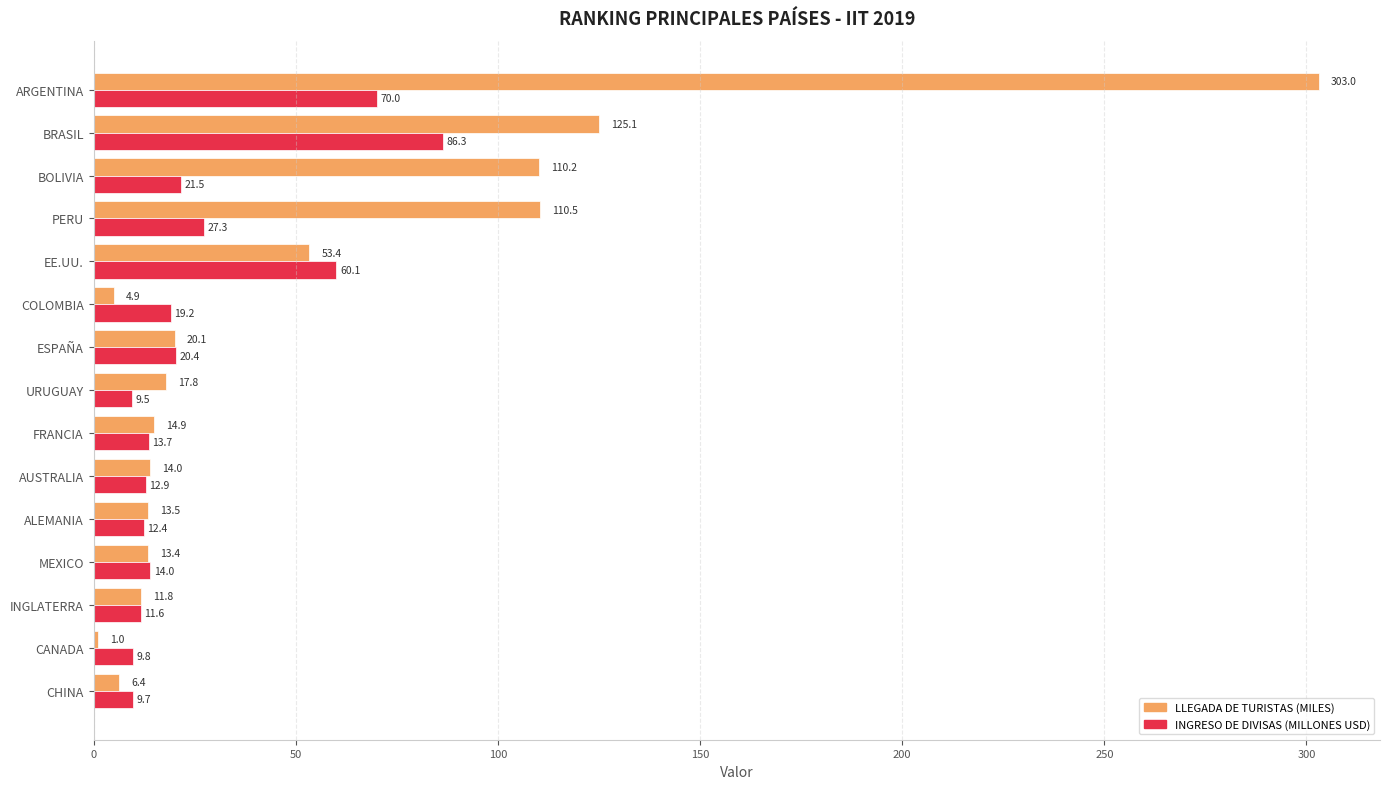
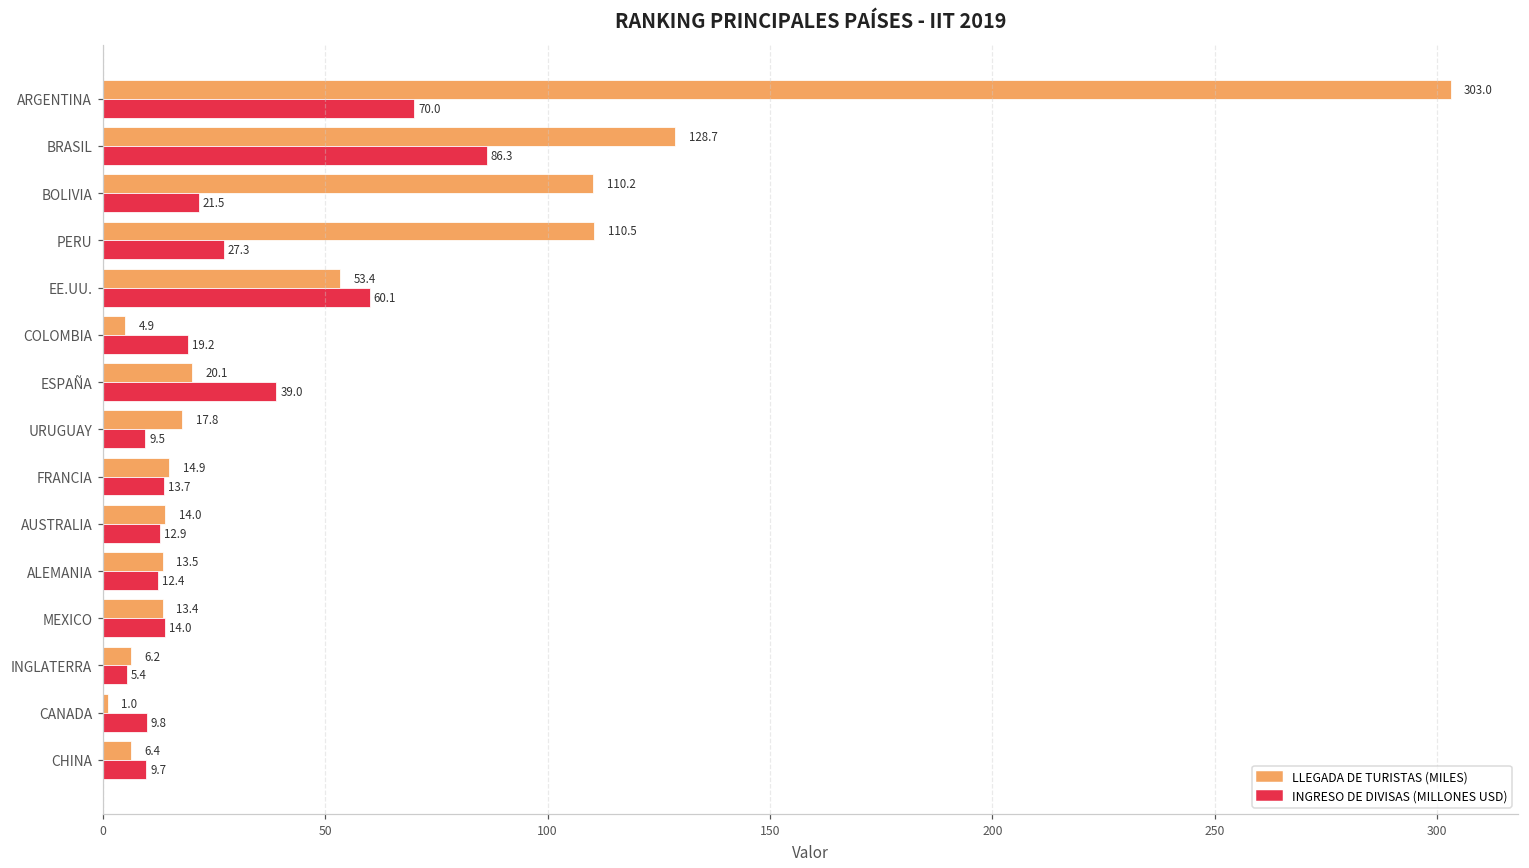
LLEGADA DE TURISTAS (MILES), BRASIL: 125.1 -> 128.7
INGRESO DE DIVISAS (MILLONES USD), ESPAÑA: 20.4 -> 39.0
LLEGADA DE TURISTAS (MILES), INGLATERRA: 11.8 -> 6.2
INGRESO DE DIVISAS (MILLONES USD), INGLATERRA: 11.6 -> 5.4
